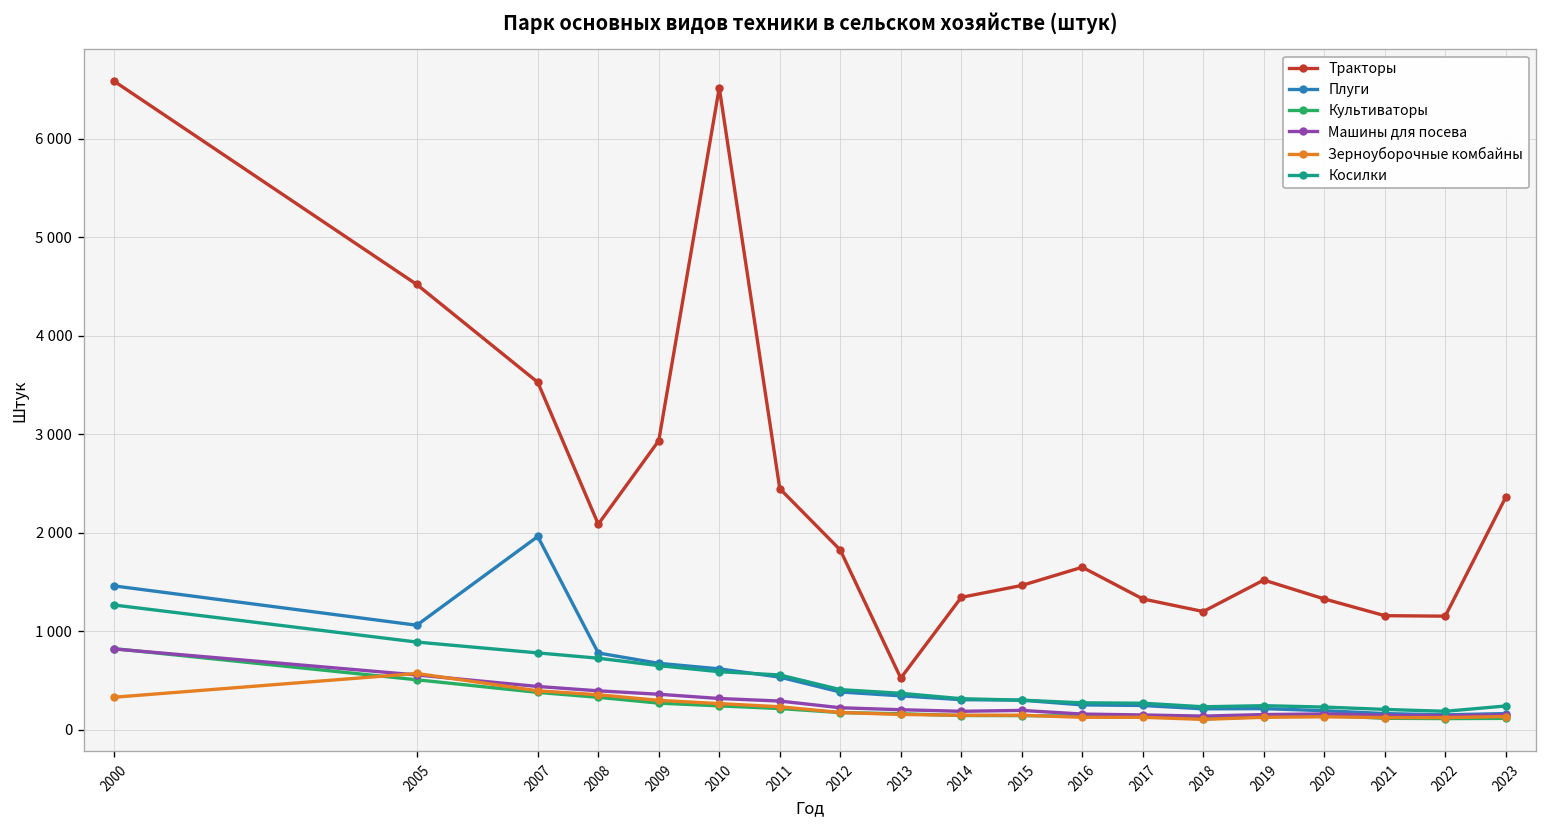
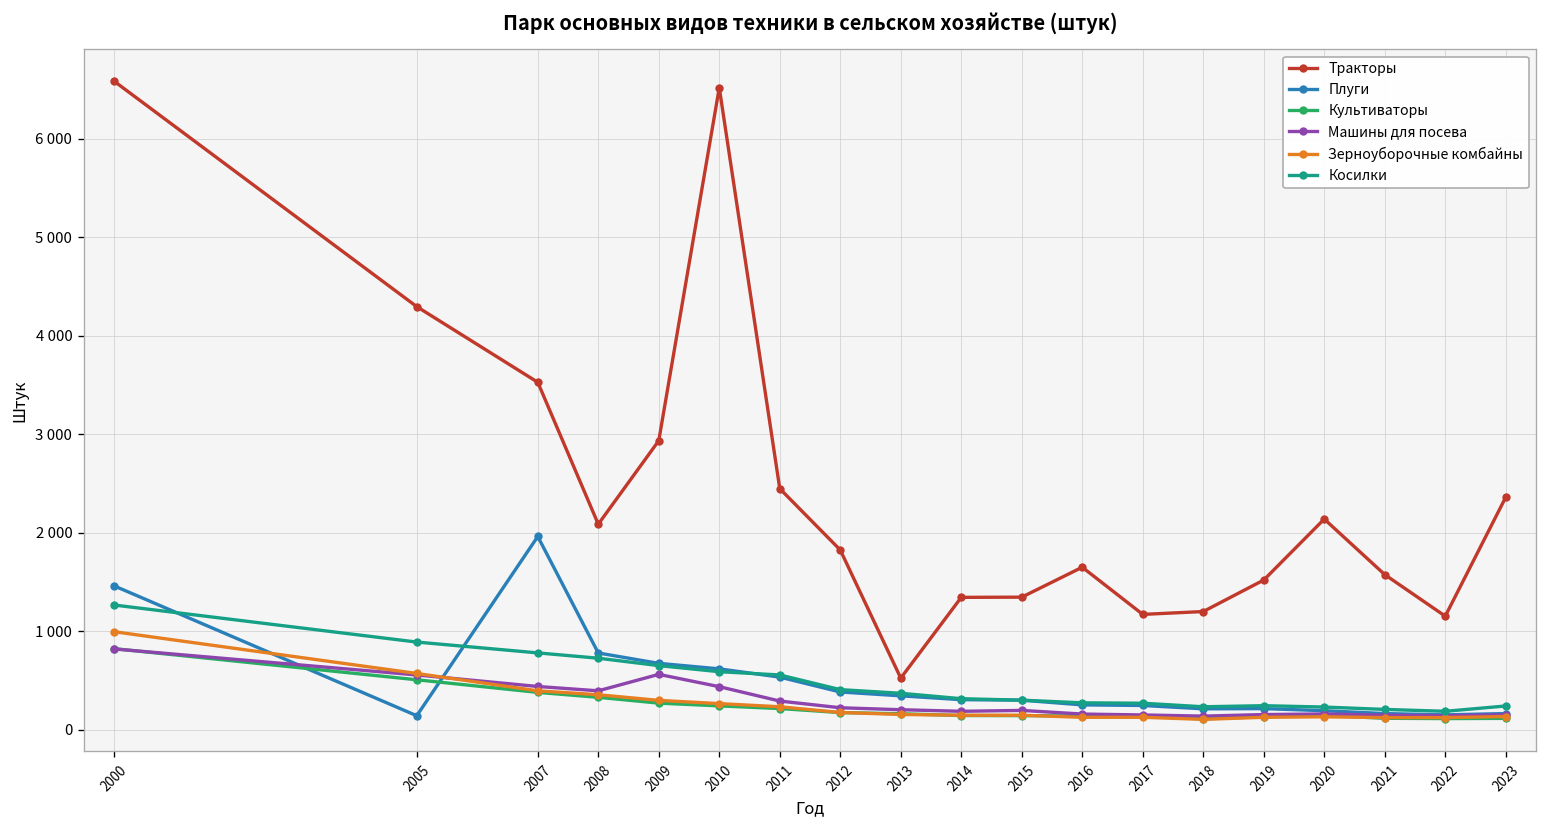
Зерноуборочные комбайны, 2000: 300 -> 1000
Тракторы, 2005: 4500 -> 4300
Плуги, 2005: 1100 -> 100
Машины для посева, 2009: 400 -> 600
Машины для посева, 2010: 300 -> 400
Тракторы, 2015: 1500 -> 1300
Тракторы, 2017: 1300 -> 1200
Тракторы, 2020: 1300 -> 2100
Тракторы, 2021: 1200 -> 1600
